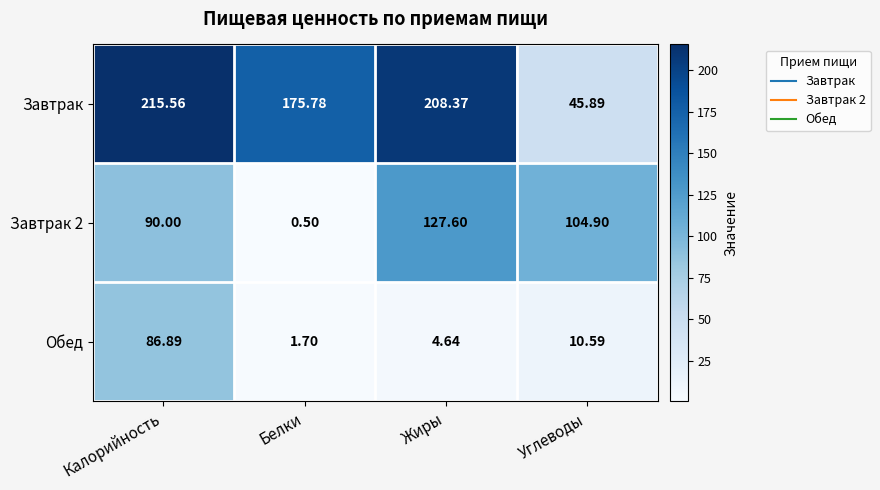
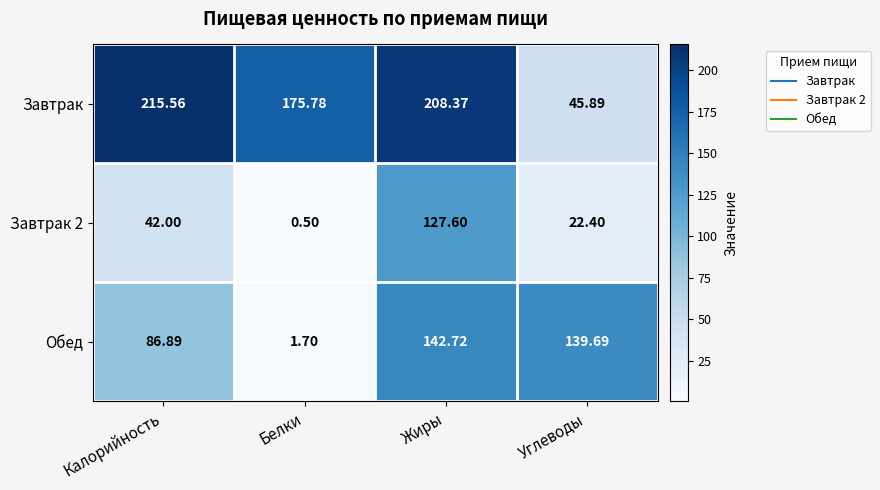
Завтрак 2, Калорийность: 90.00 -> 42.00
Завтрак 2, Углеводы: 104.90 -> 22.40
Обед, Жиры: 4.64 -> 142.72
Обед, Углеводы: 10.59 -> 139.69
